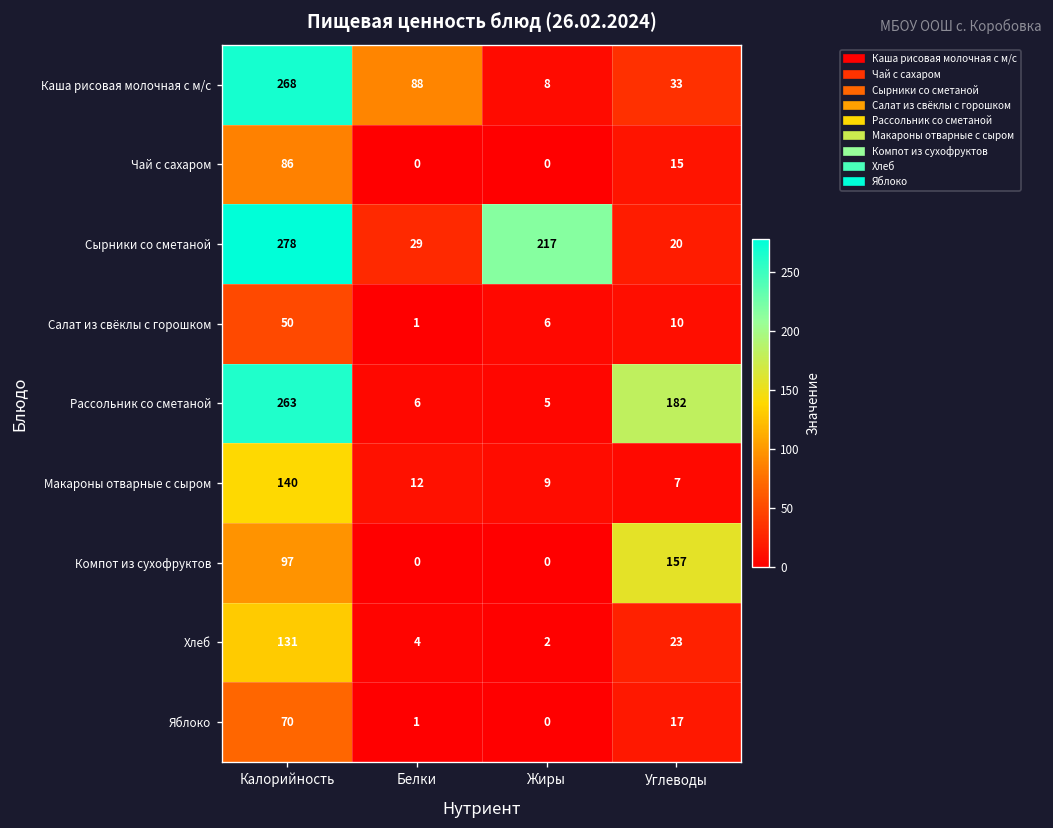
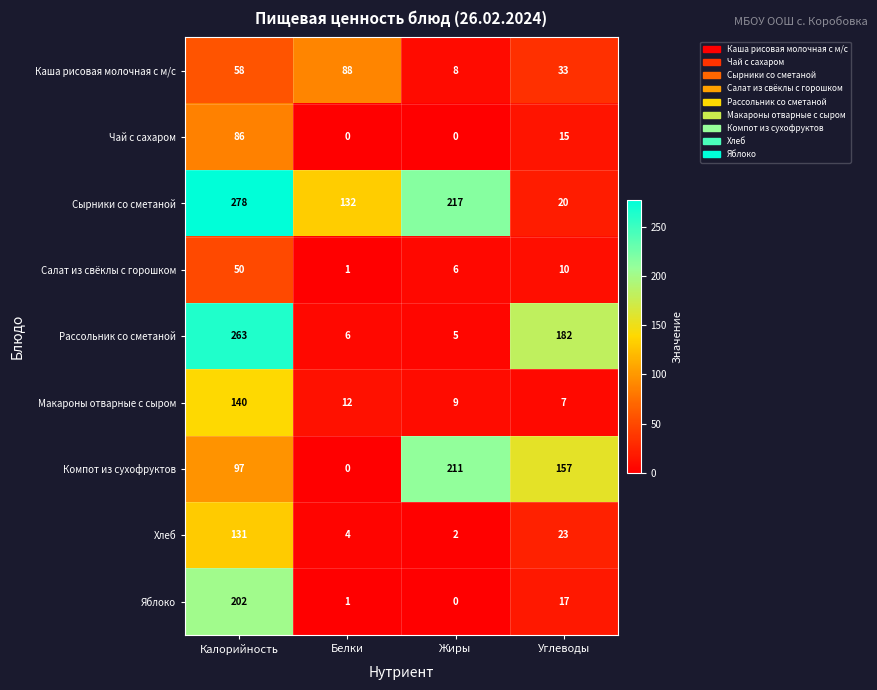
Каша рисовая молочная с м/с, Калорийность: 268 -> 58
Сырники со сметаной, Белки: 29 -> 132
Компот из сухофруктов, Жиры: 0 -> 211
Яблоко, Калорийность: 70 -> 202
